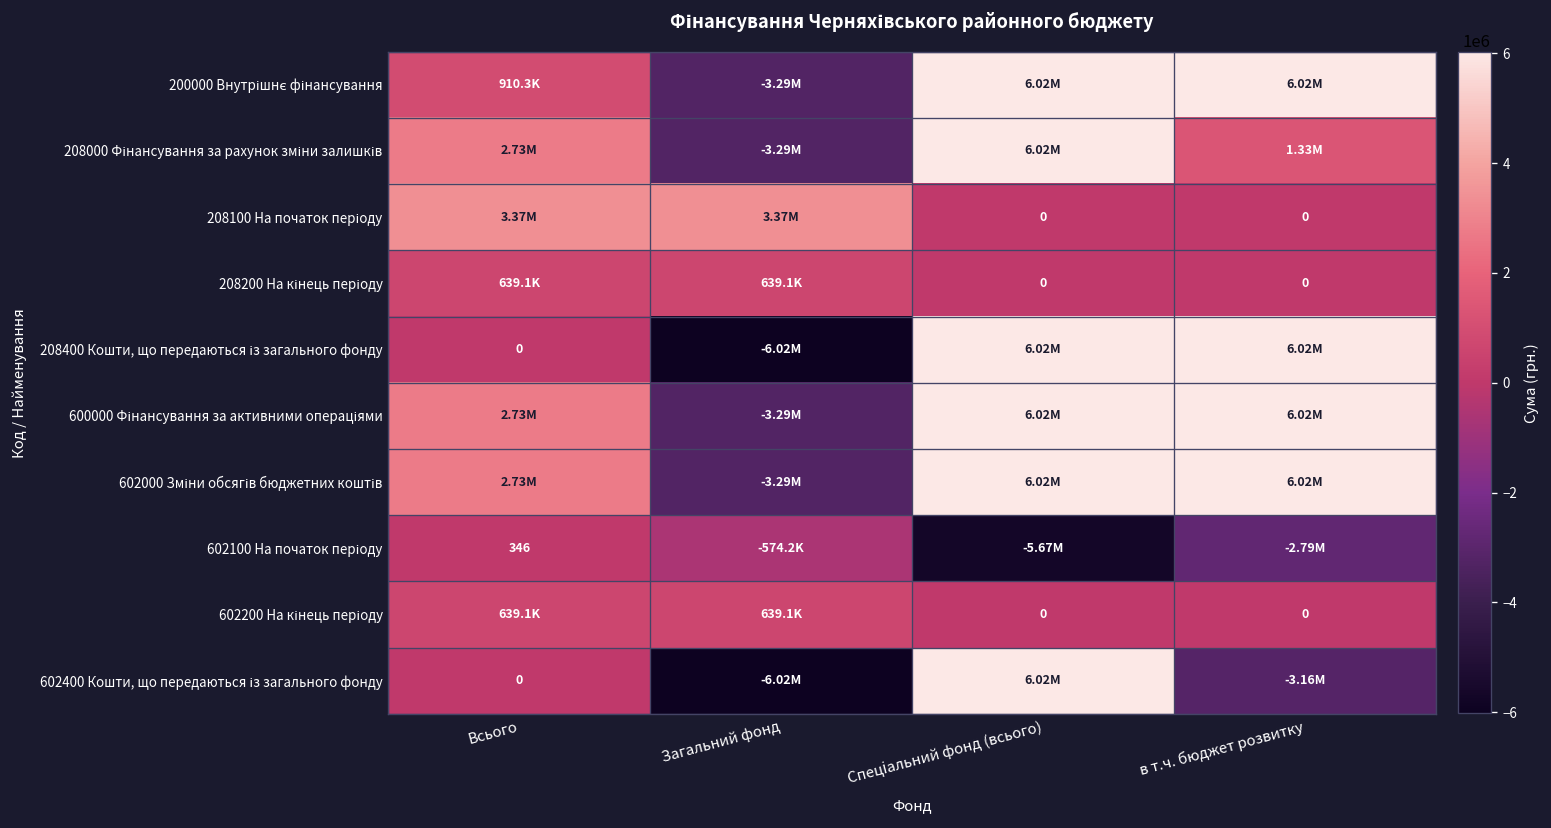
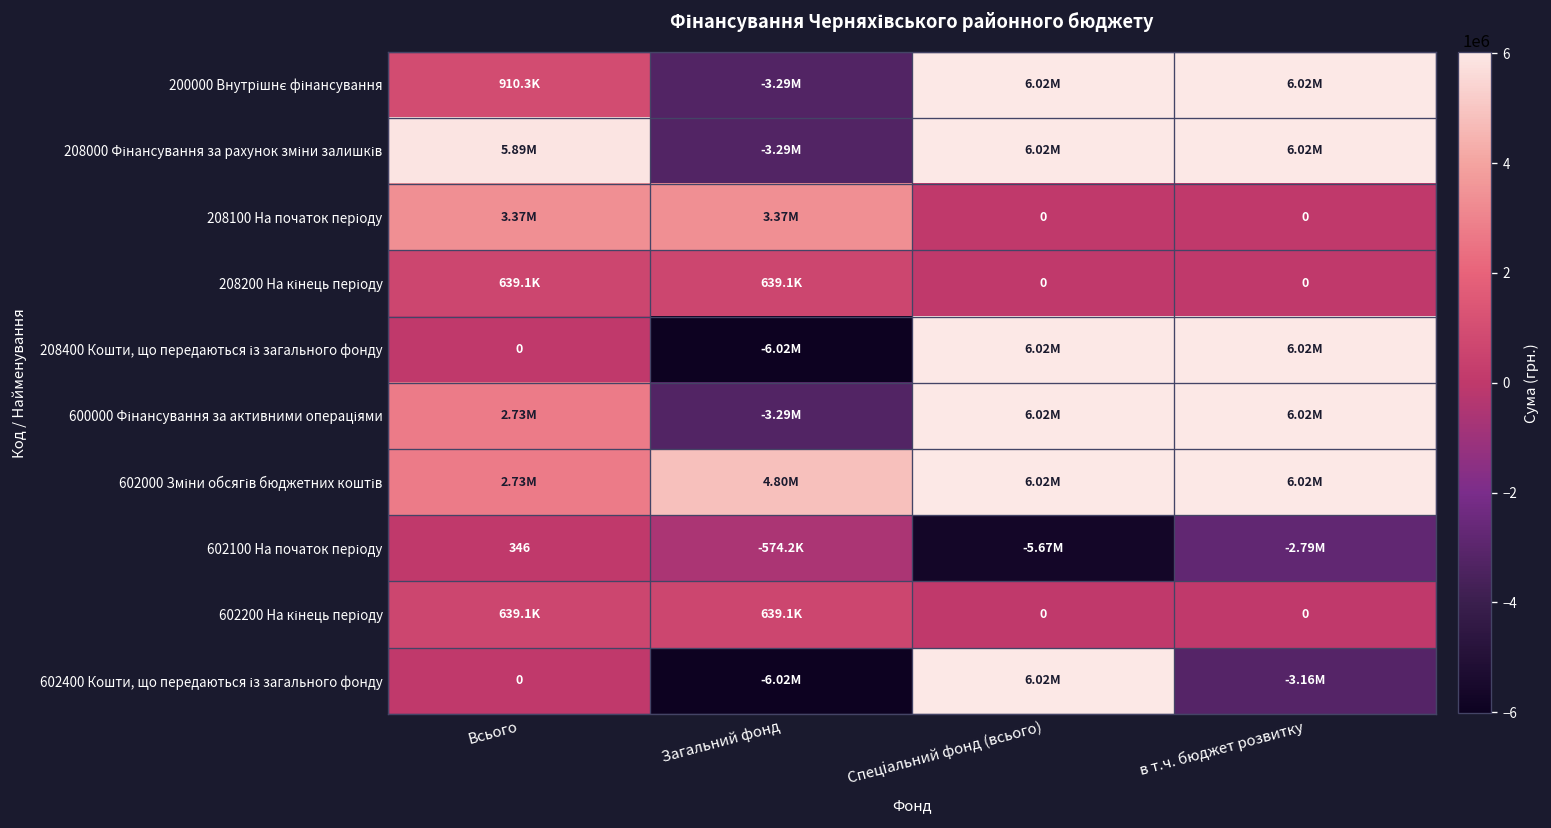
208000 Фінансування за рахунок зміни залишків, Всього: 2.73M -> 5.89M
208000 Фінансування за рахунок зміни залишків, в т.ч. бюджет розвитку: 1.33M -> 6.02M
602000 Зміни обсягів бюджетних коштів, Загальний фонд: -3.29M -> 4.80M
